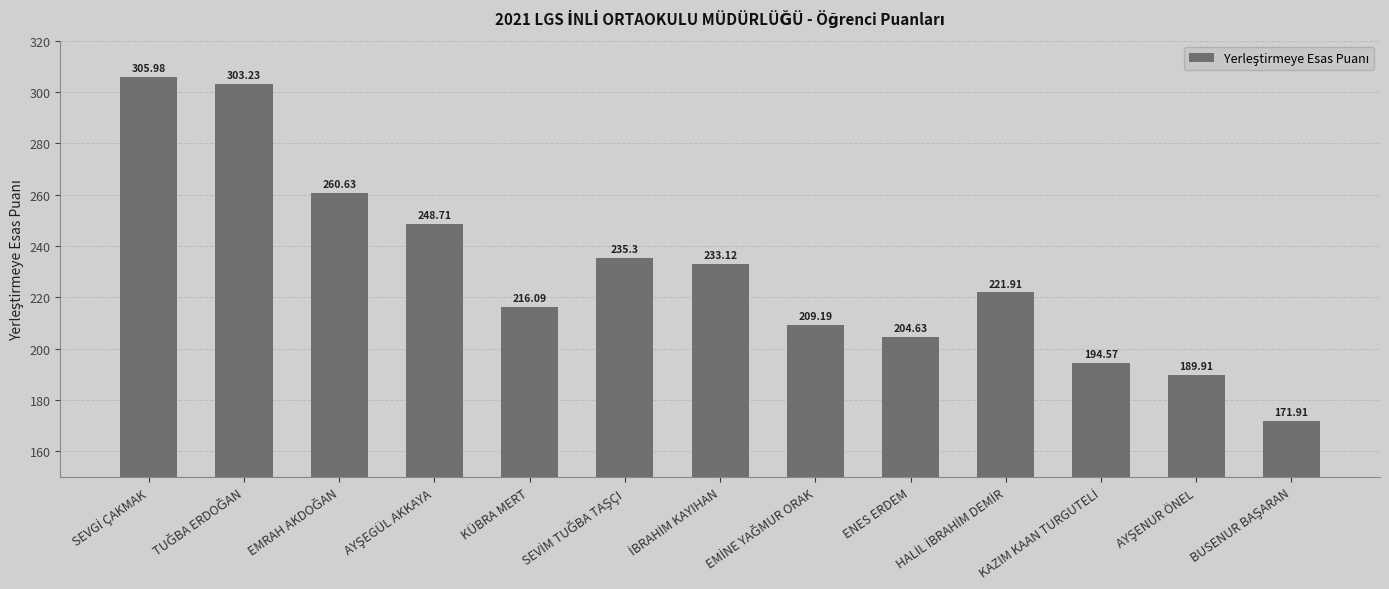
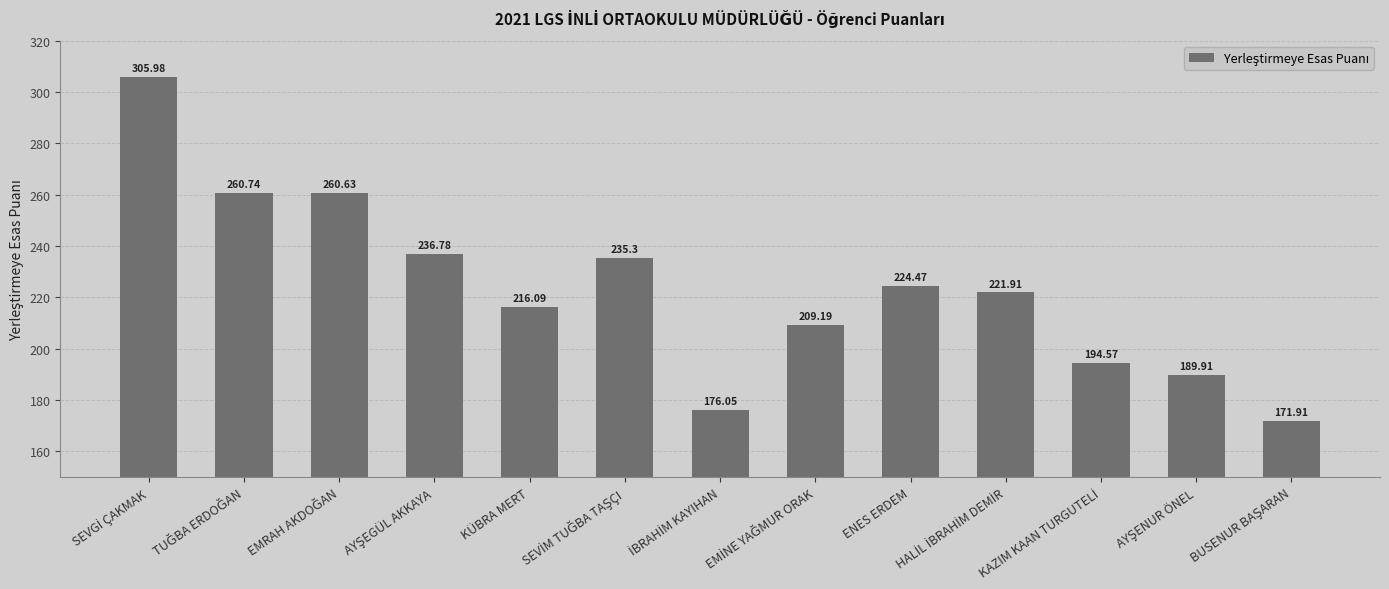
TUĞBA ERDOĞAN: 303.23 -> 260.74
AYŞEGÜL AKKAYA: 248.71 -> 236.78
İBRAHİM KAYIHAN: 233.12 -> 176.05
ENES ERDEM: 204.63 -> 224.47
